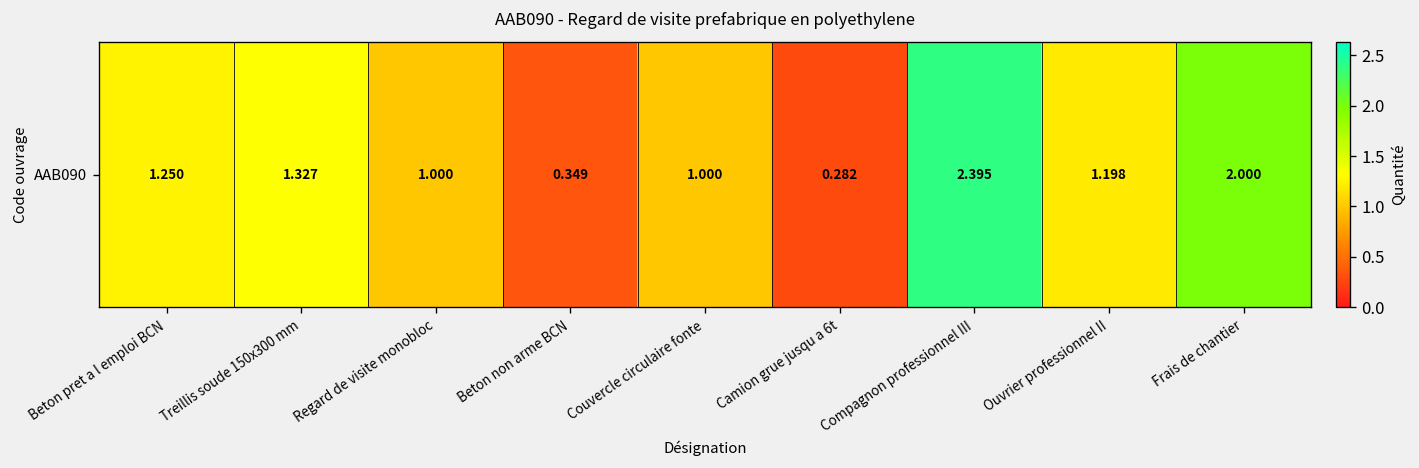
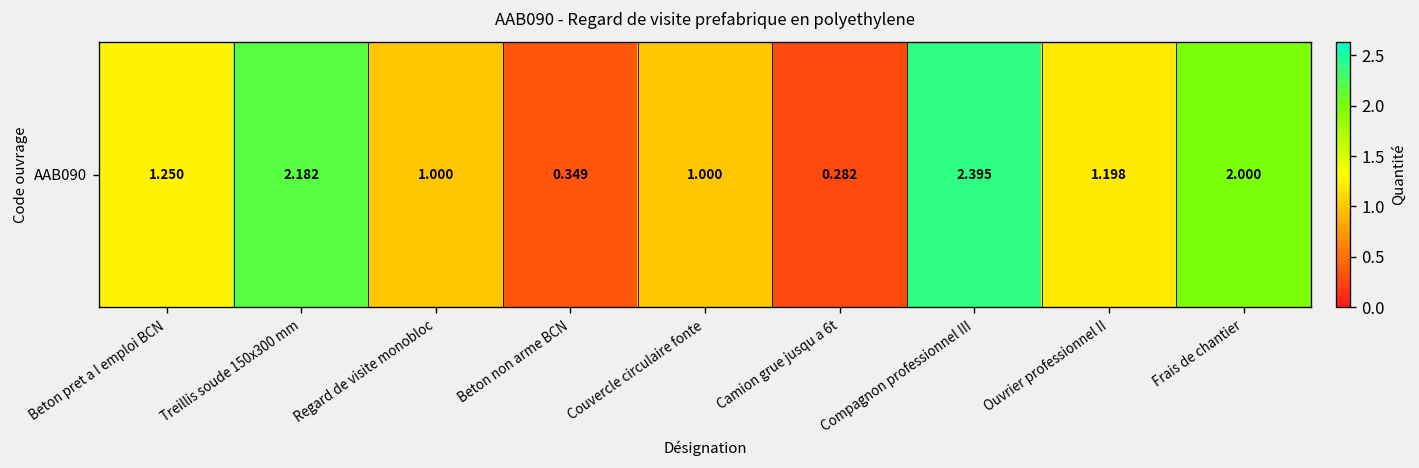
AAB090, Treillis soude 150x300 mm: 1.327 -> 2.182
